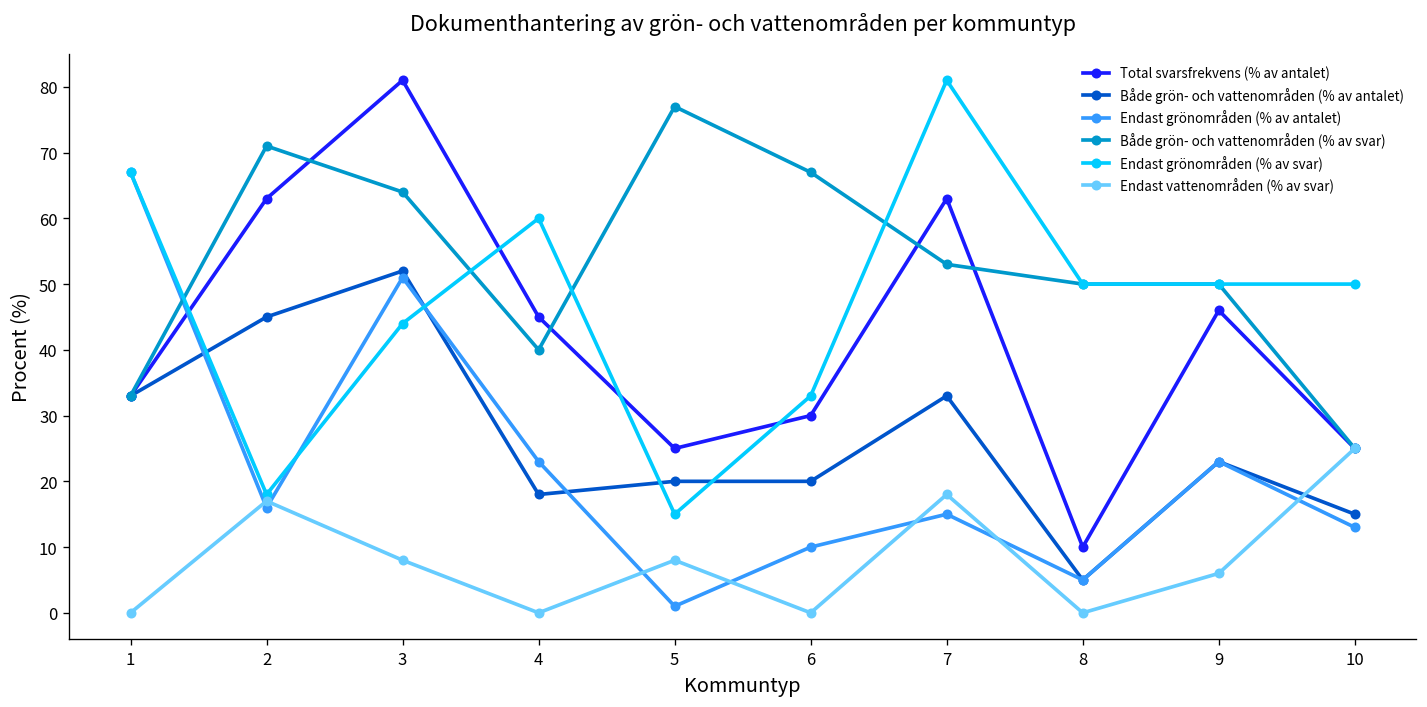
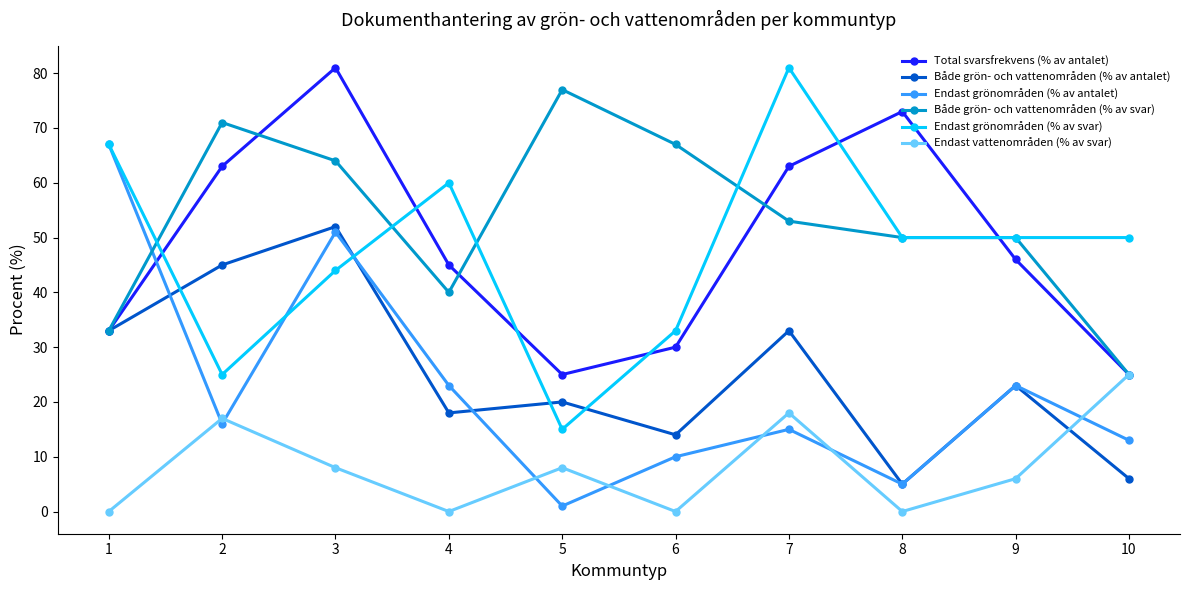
Endast grönområden (% av svar), 2: 18 -> 25
Både grön- och vattenområden (% av antalet), 6: 20 -> 14
Total svarsfrekvens (% av antalet), 8: 10 -> 73
Både grön- och vattenområden (% av antalet), 10: 15 -> 6
